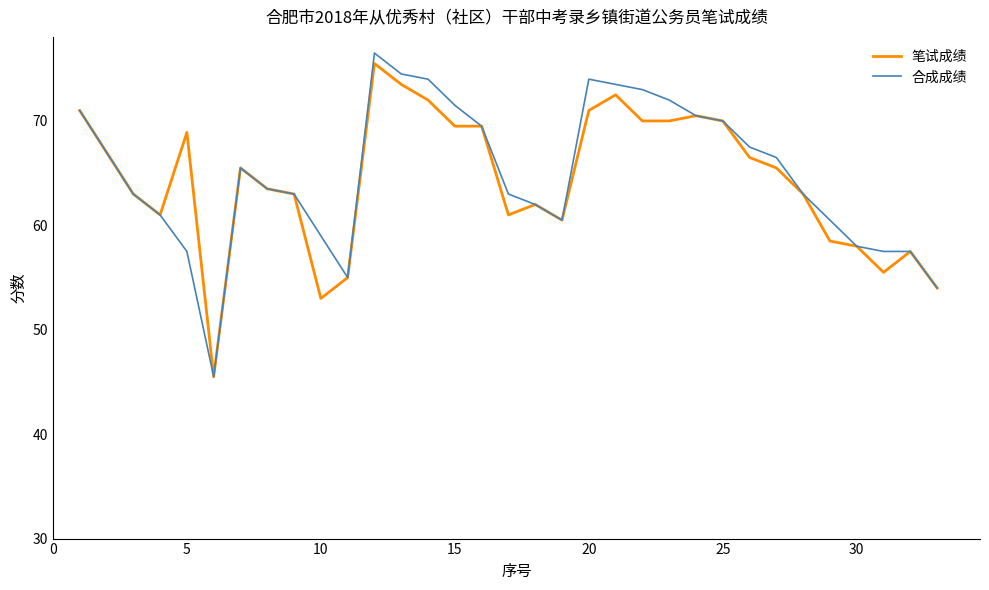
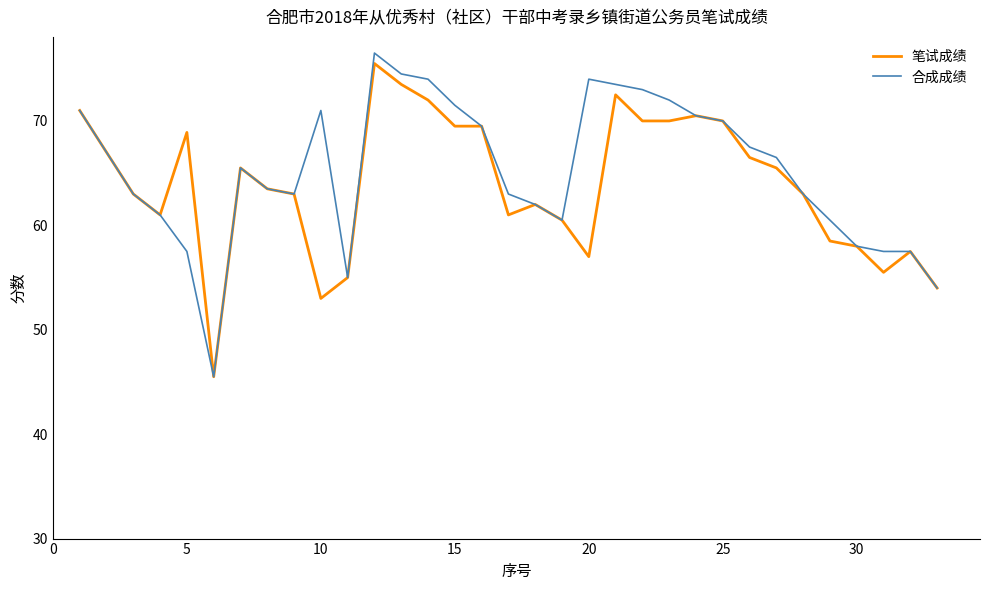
合成成绩, 10: 59 -> 71
笔试成绩, 20: 71 -> 57
